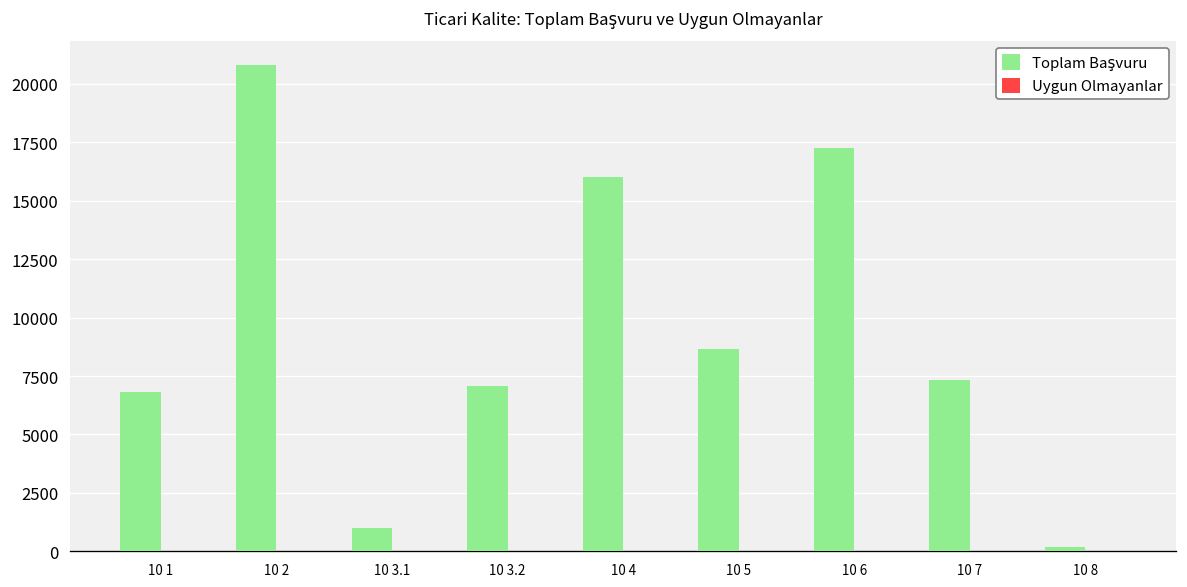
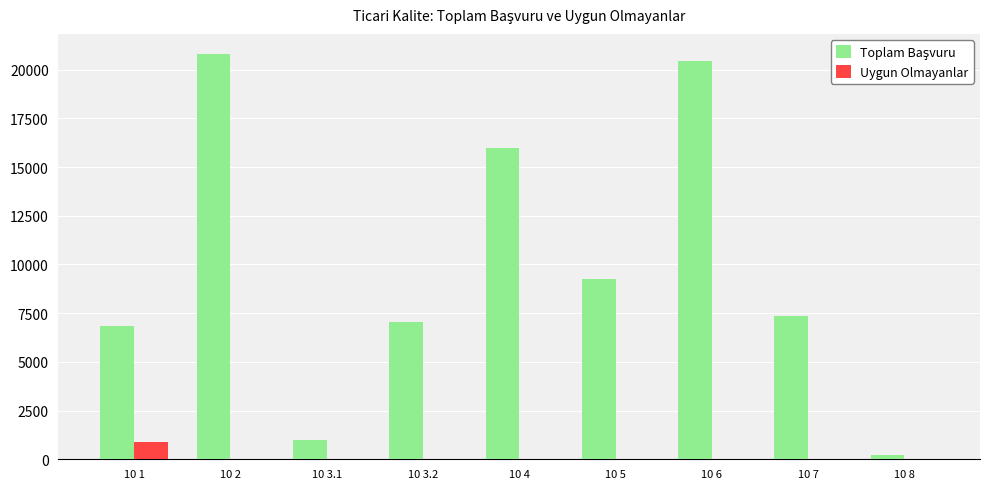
Uygun Olmayanlar, 10 1: 0 -> 900
Toplam Başvuru, 10 5: 8700 -> 9200
Toplam Başvuru, 10 6: 17200 -> 20500
